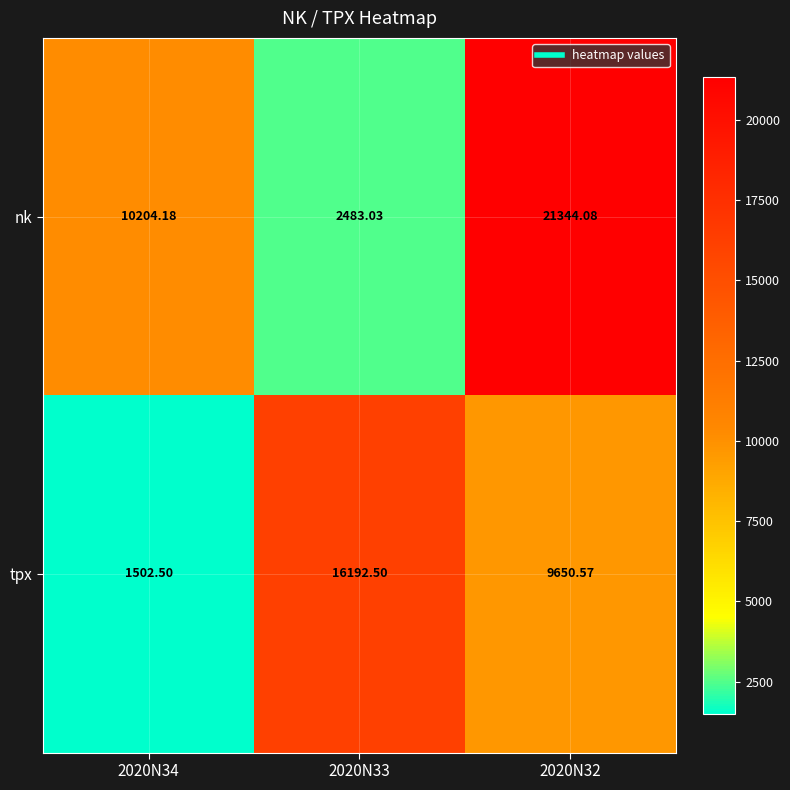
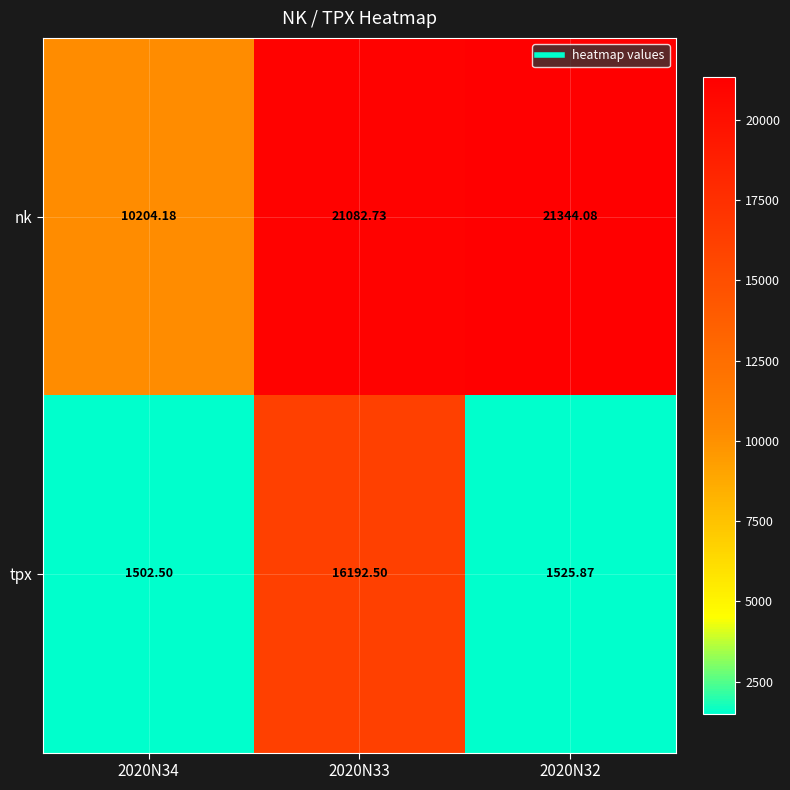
nk, 2020N33: 2483.03 -> 21082.73
tpx, 2020N32: 9650.57 -> 1525.87
